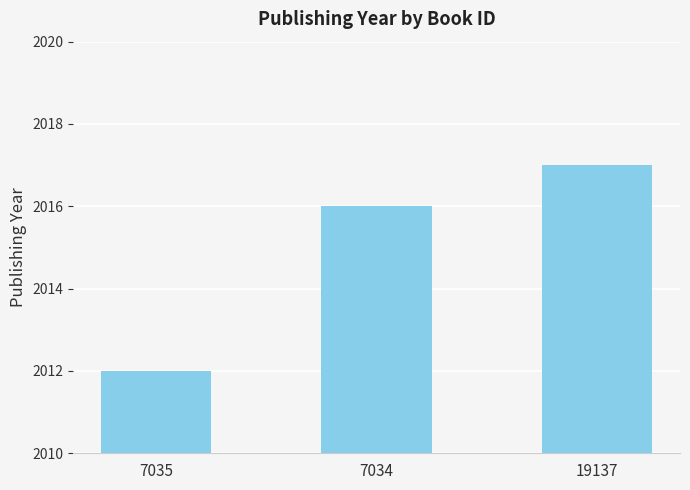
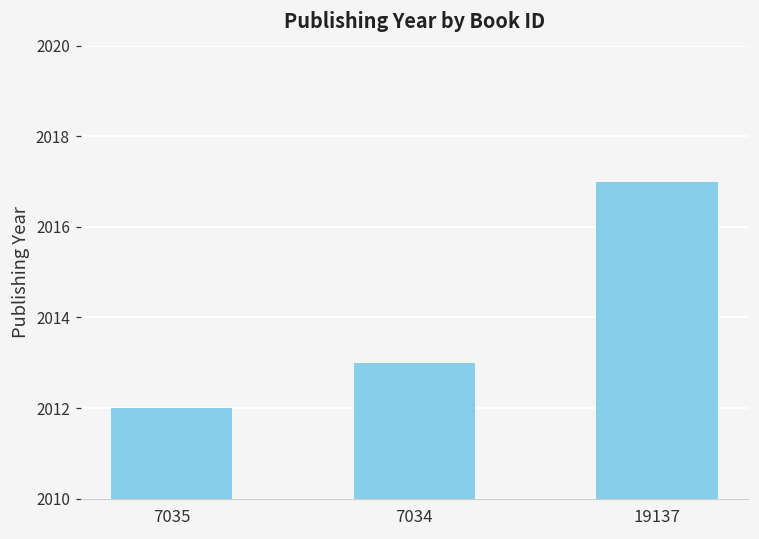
7034: 2016 -> 2013
